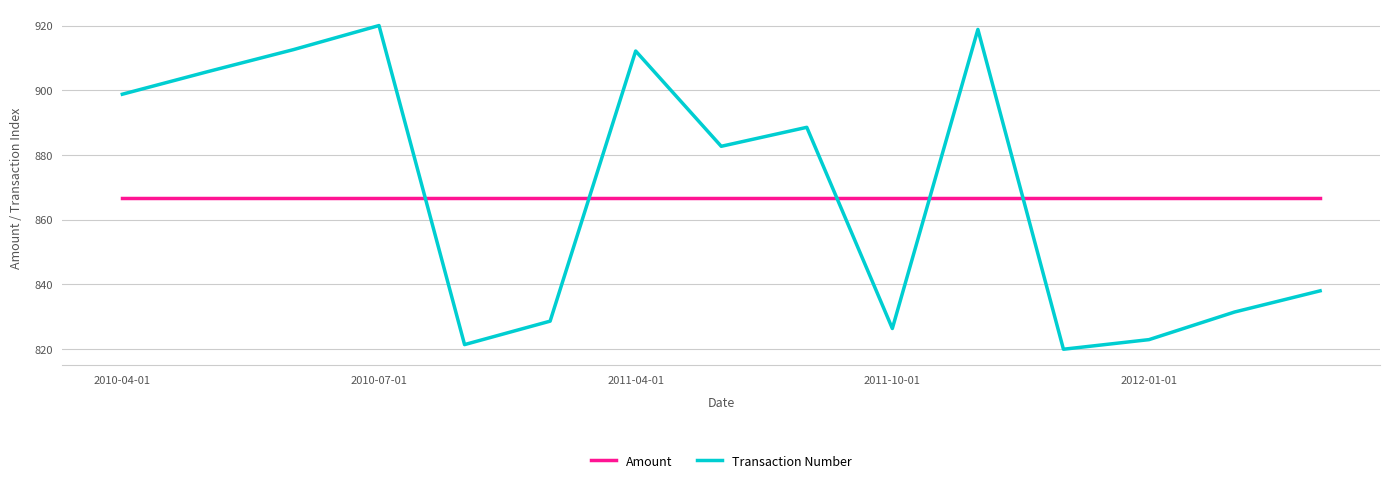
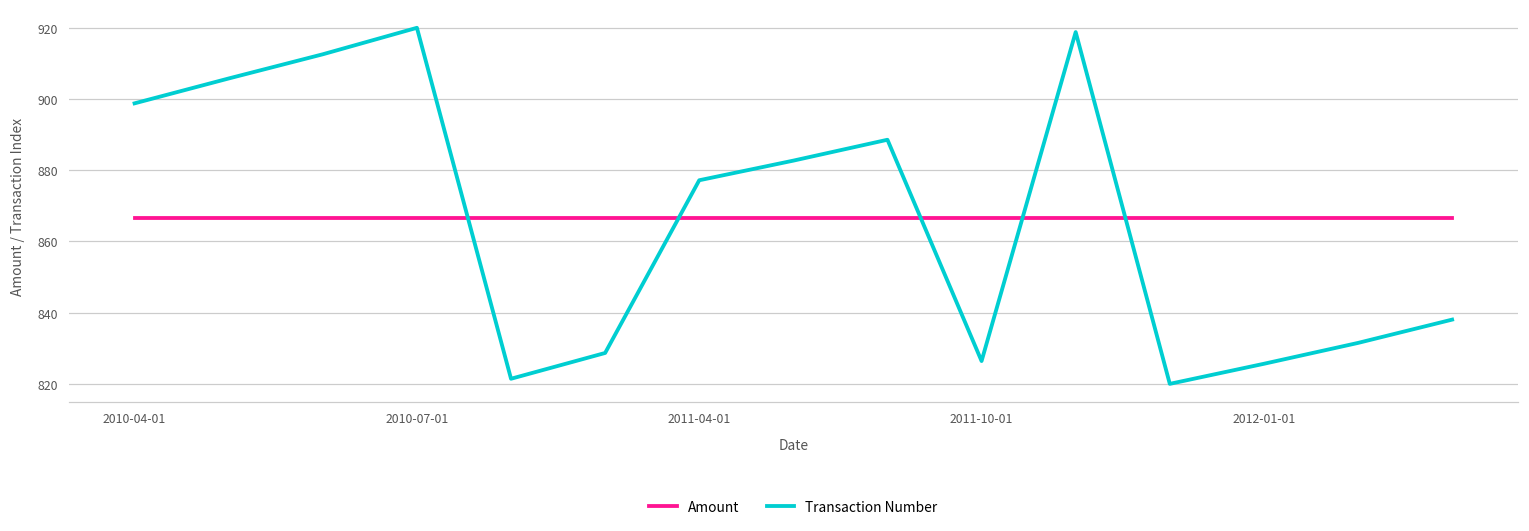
Transaction Number, 2011-04-01: 912 -> 877
Transaction Number, 2012-01-01: 823 -> 826
